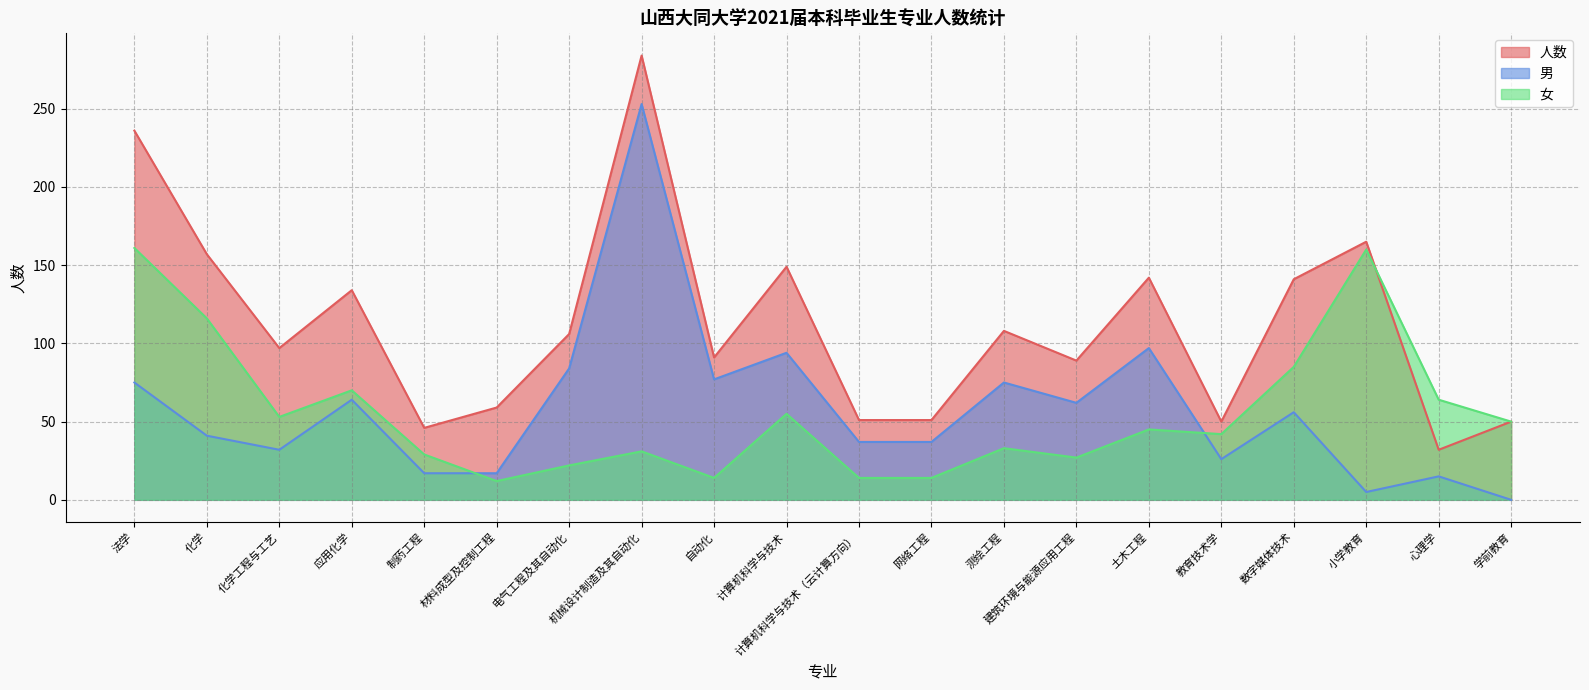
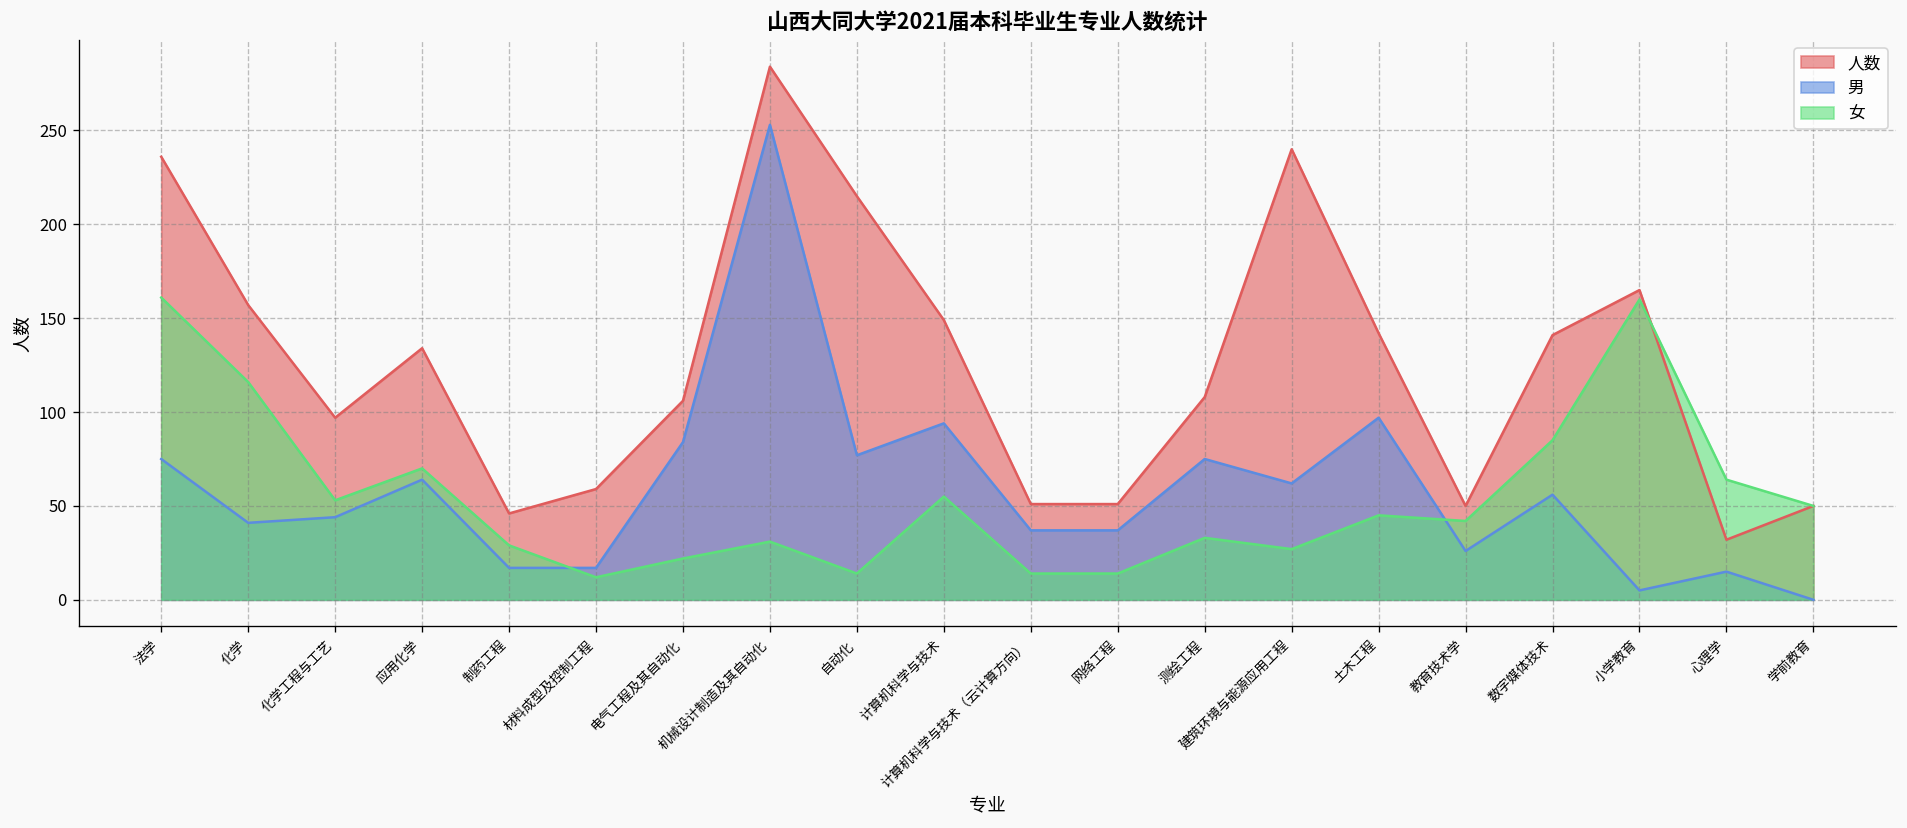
男, 化学工程与工艺: 32 -> 44
人数, 自动化: 91 -> 215
人数, 建筑环境与能源应用工程: 89 -> 240
